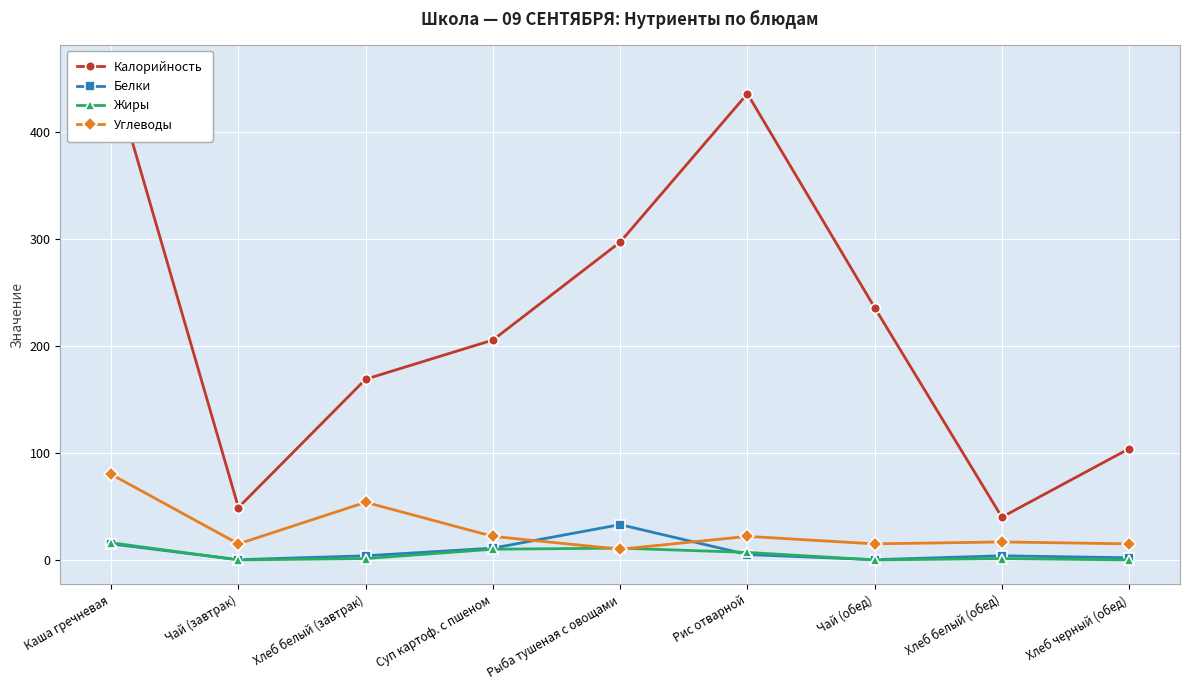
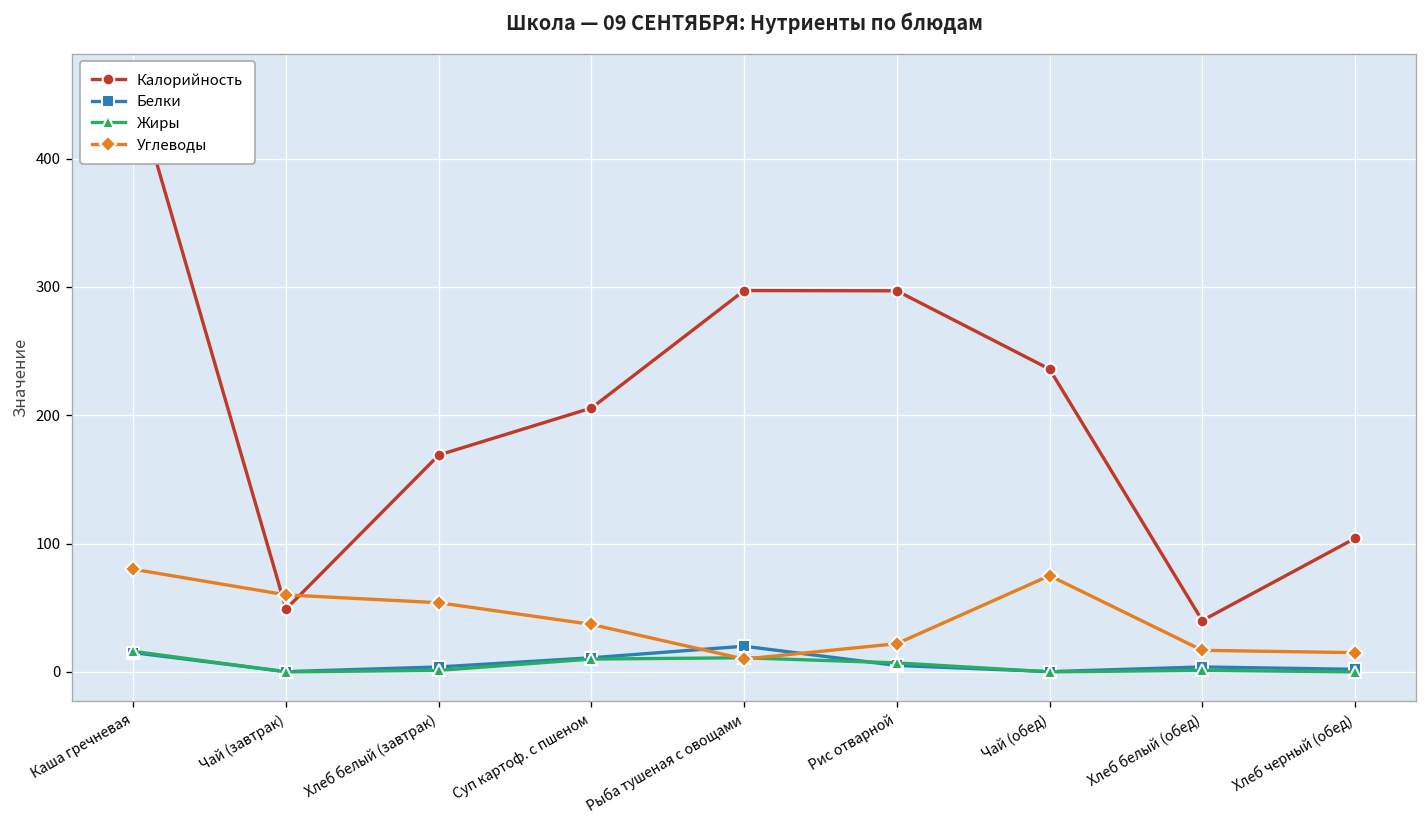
Углеводы, Чай (завтрак): 15 -> 60
Углеводы, Суп картоф. с пшеном: 22 -> 37
Белки, Рыба тушеная с овощами: 33 -> 20
Калорийность, Рис отварной: 436 -> 297
Углеводы, Чай (обед): 15 -> 75
